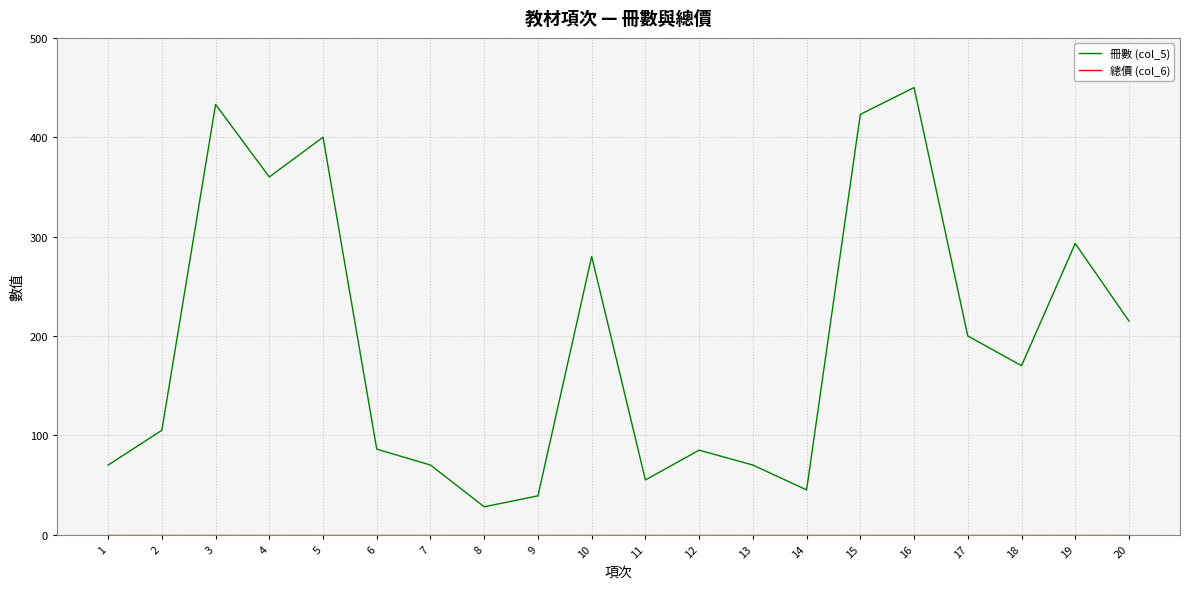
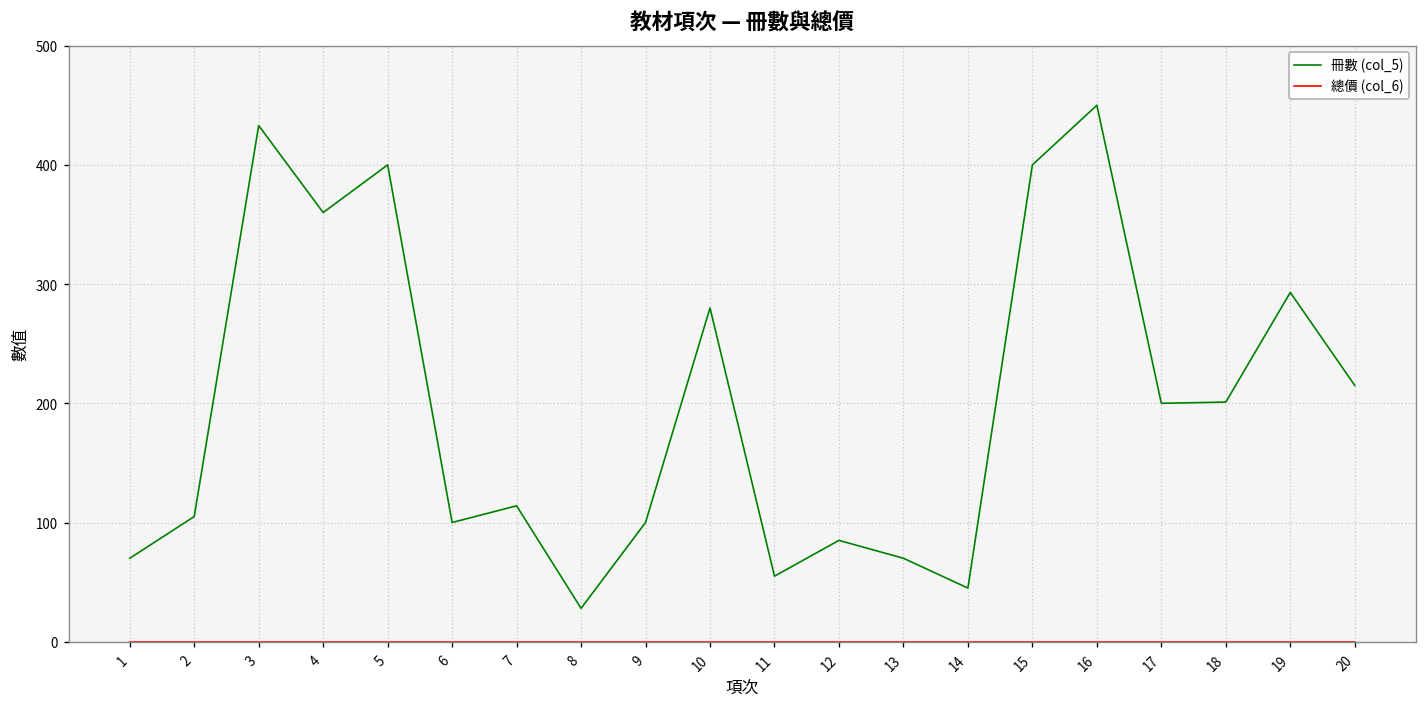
冊數 (col_5), 6: 90 -> 100
冊數 (col_5), 7: 70 -> 110
冊數 (col_5), 9: 40 -> 100
冊數 (col_5), 15: 420 -> 400
冊數 (col_5), 18: 170 -> 200
